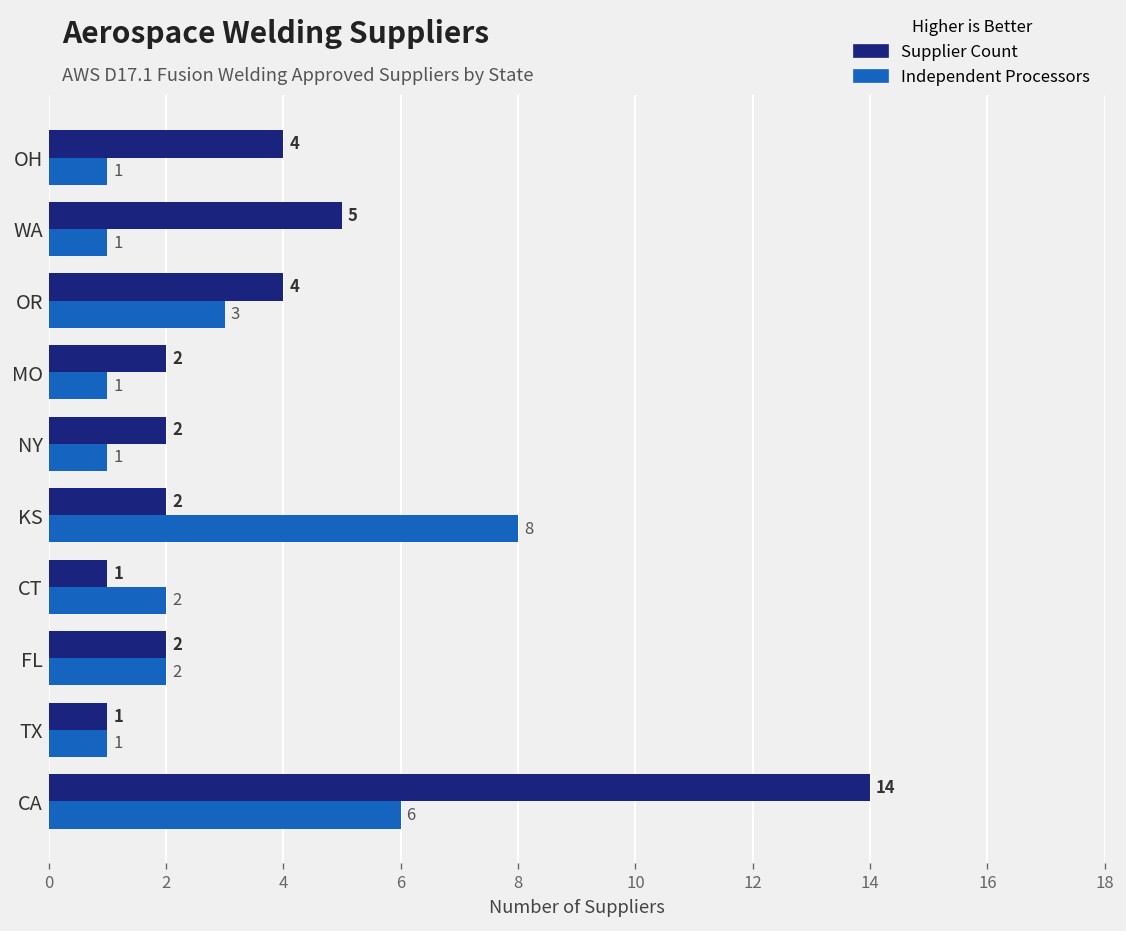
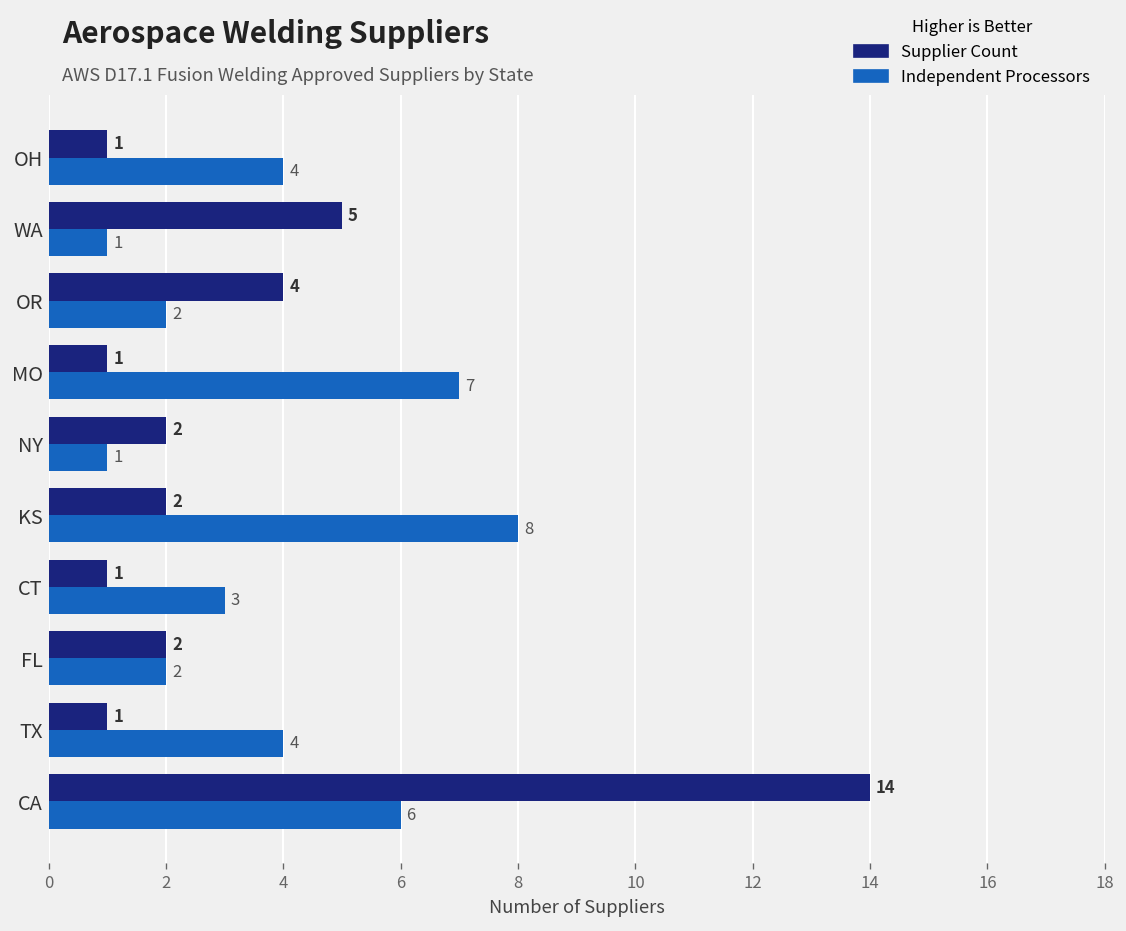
Supplier Count, OH: 4 -> 1
Independent Processors, OH: 1 -> 4
Independent Processors, OR: 3 -> 2
Supplier Count, MO: 2 -> 1
Independent Processors, MO: 1 -> 7
Independent Processors, CT: 2 -> 3
Independent Processors, TX: 1 -> 4
